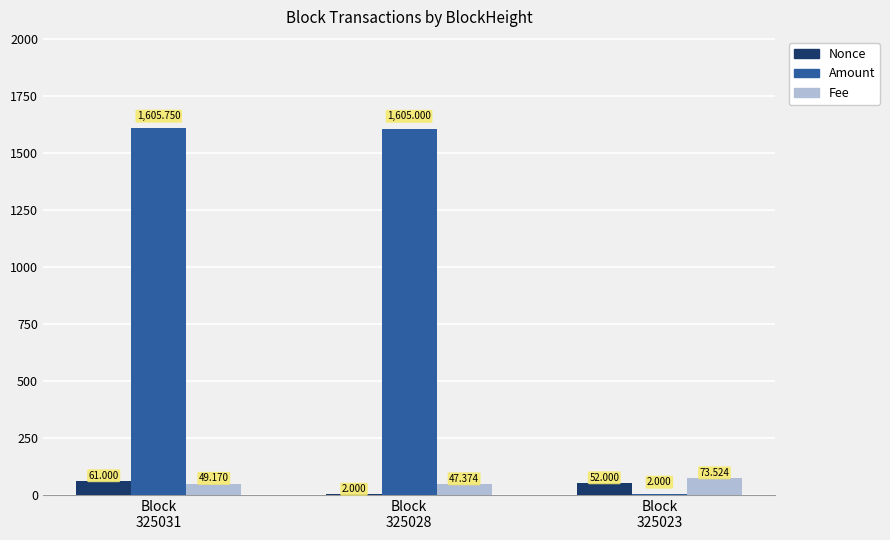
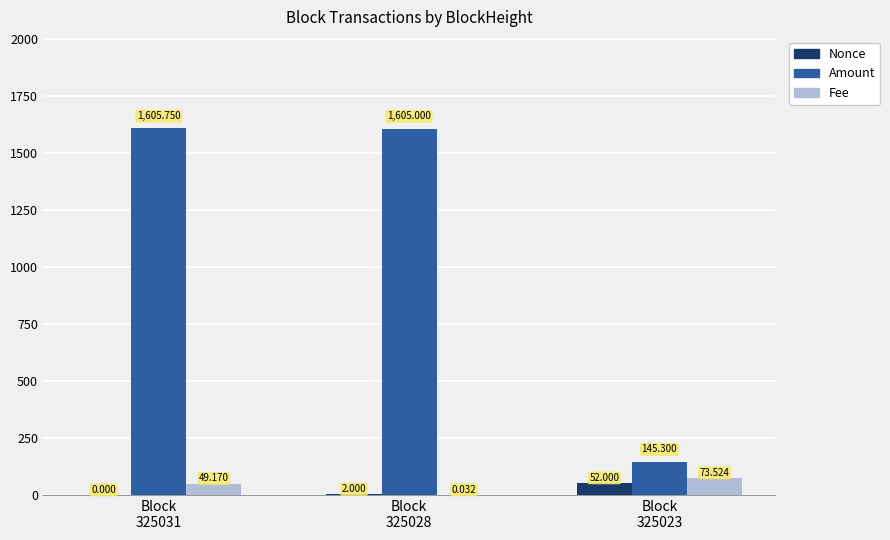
Nonce, Block 325031: 61.000 -> 0.000
Fee, Block 325028: 47.374 -> 0.032
Amount, Block 325023: 2.000 -> 145.300
